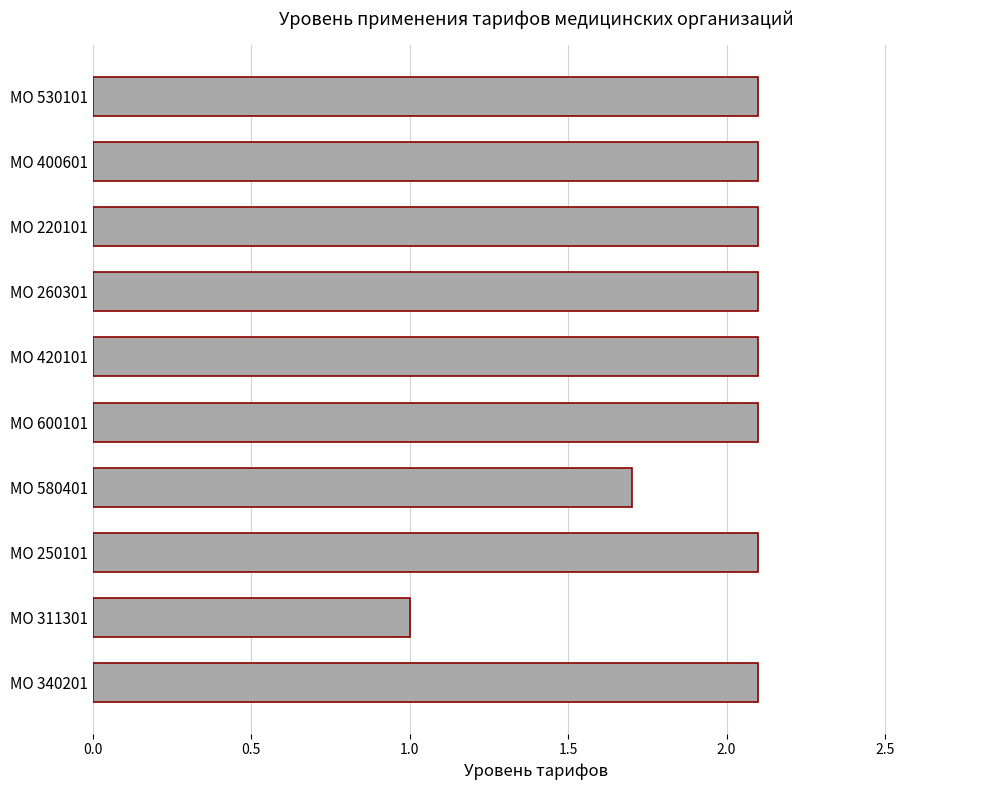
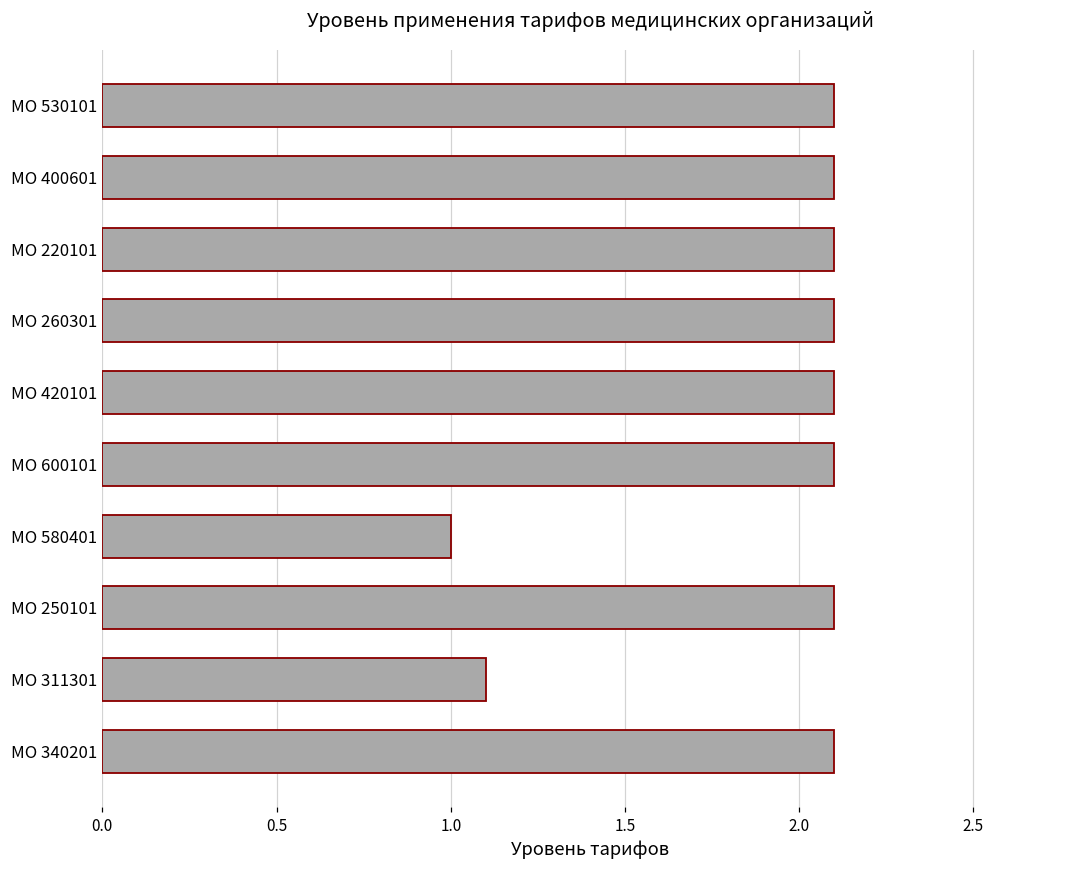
МО 580401: 1.7 -> 1.0
МО 311301: 1.0 -> 1.1
